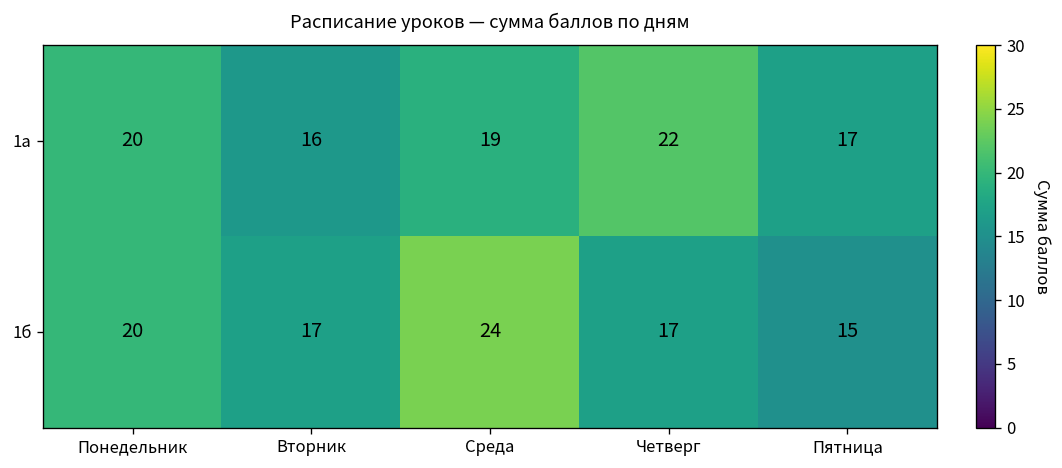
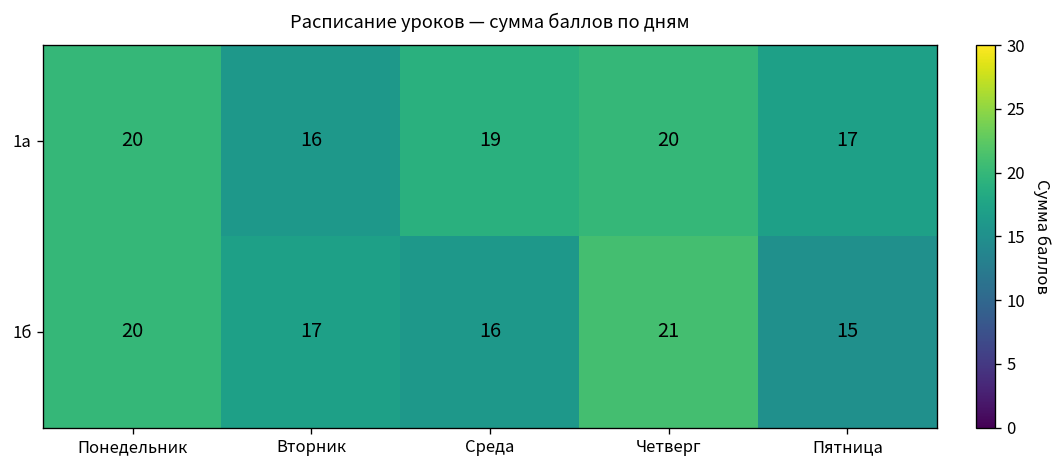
1а, Четверг: 22 -> 20
1б, Среда: 24 -> 16
1б, Четверг: 17 -> 21
